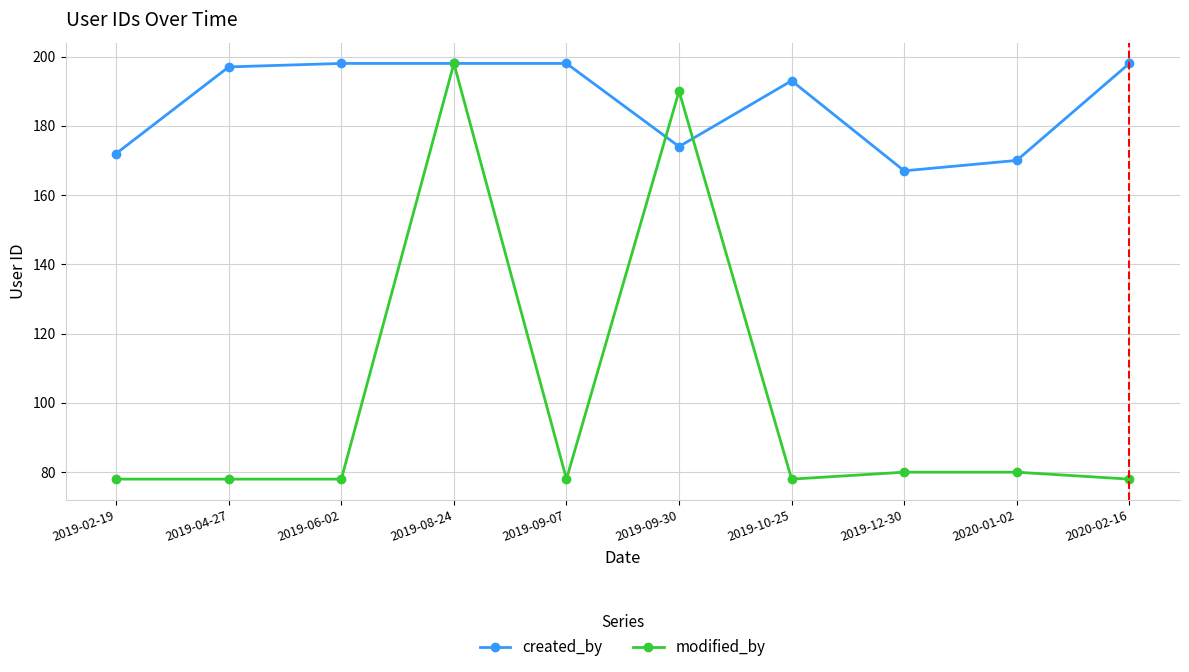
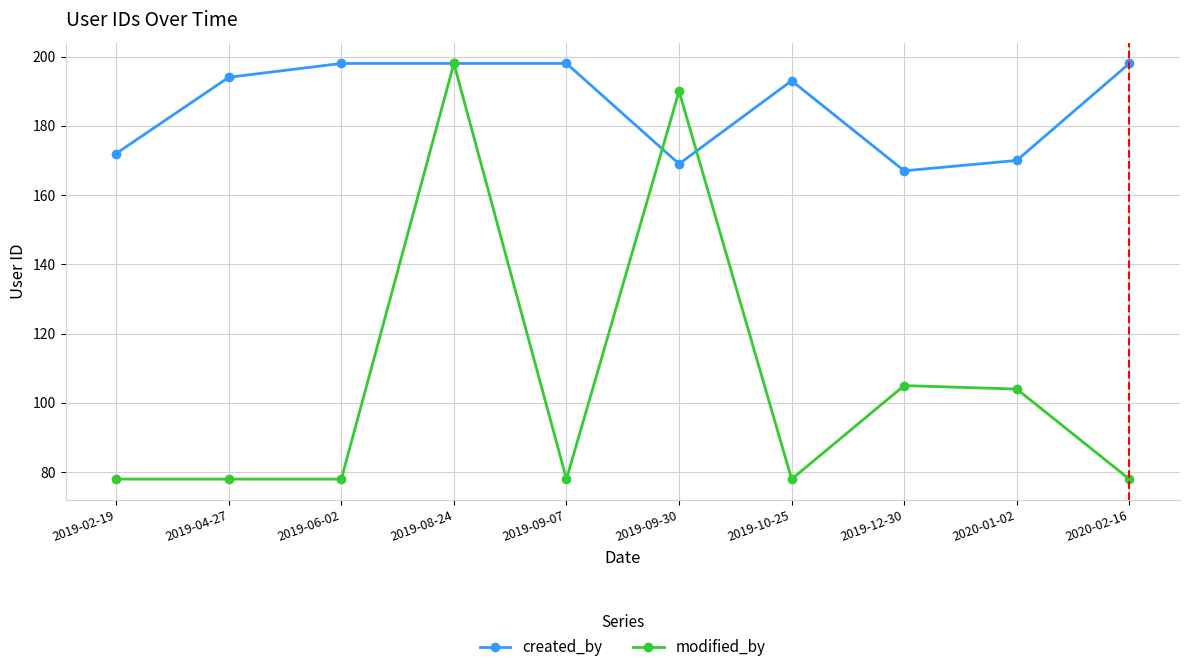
created_by, 2019-04-27: 197 -> 194
created_by, 2019-09-30: 174 -> 169
modified_by, 2019-12-30: 80 -> 105
modified_by, 2020-01-02: 80 -> 104
